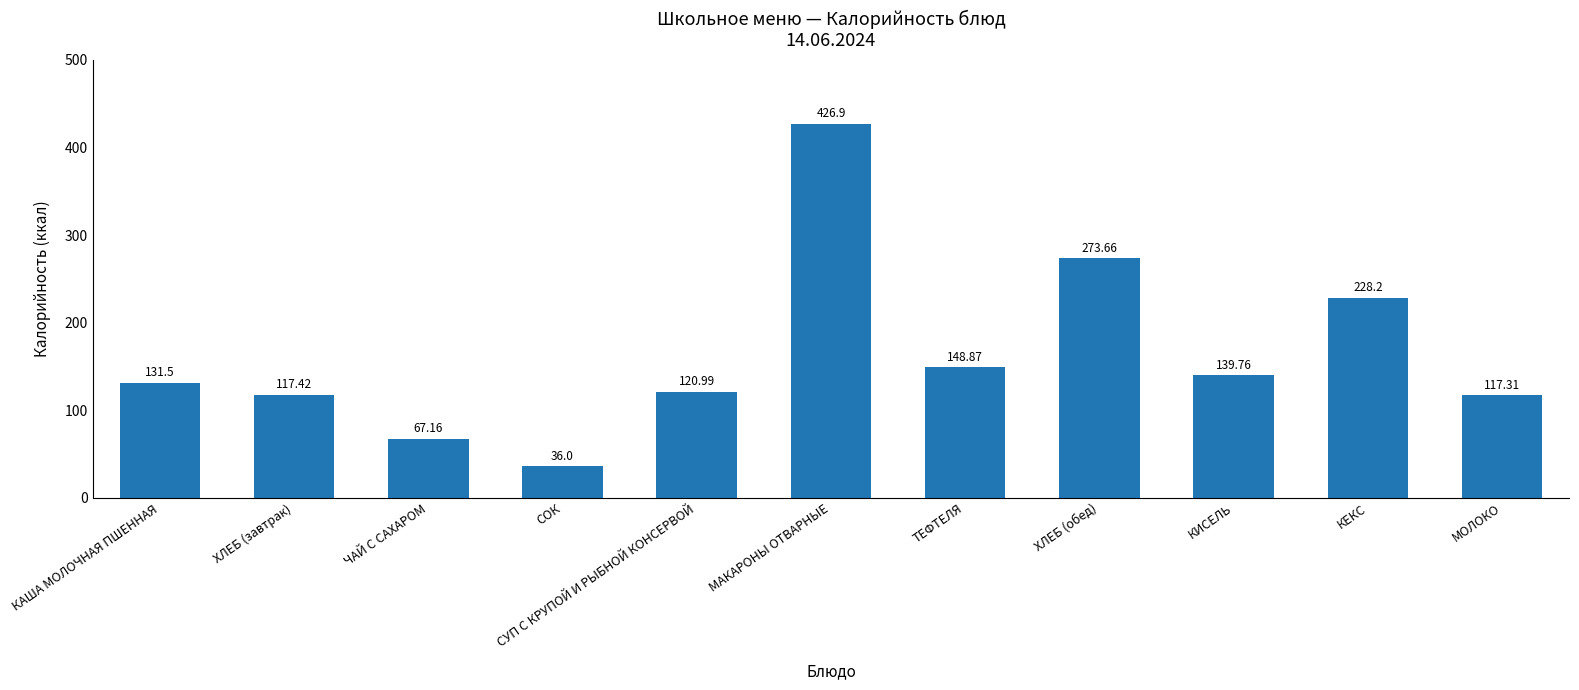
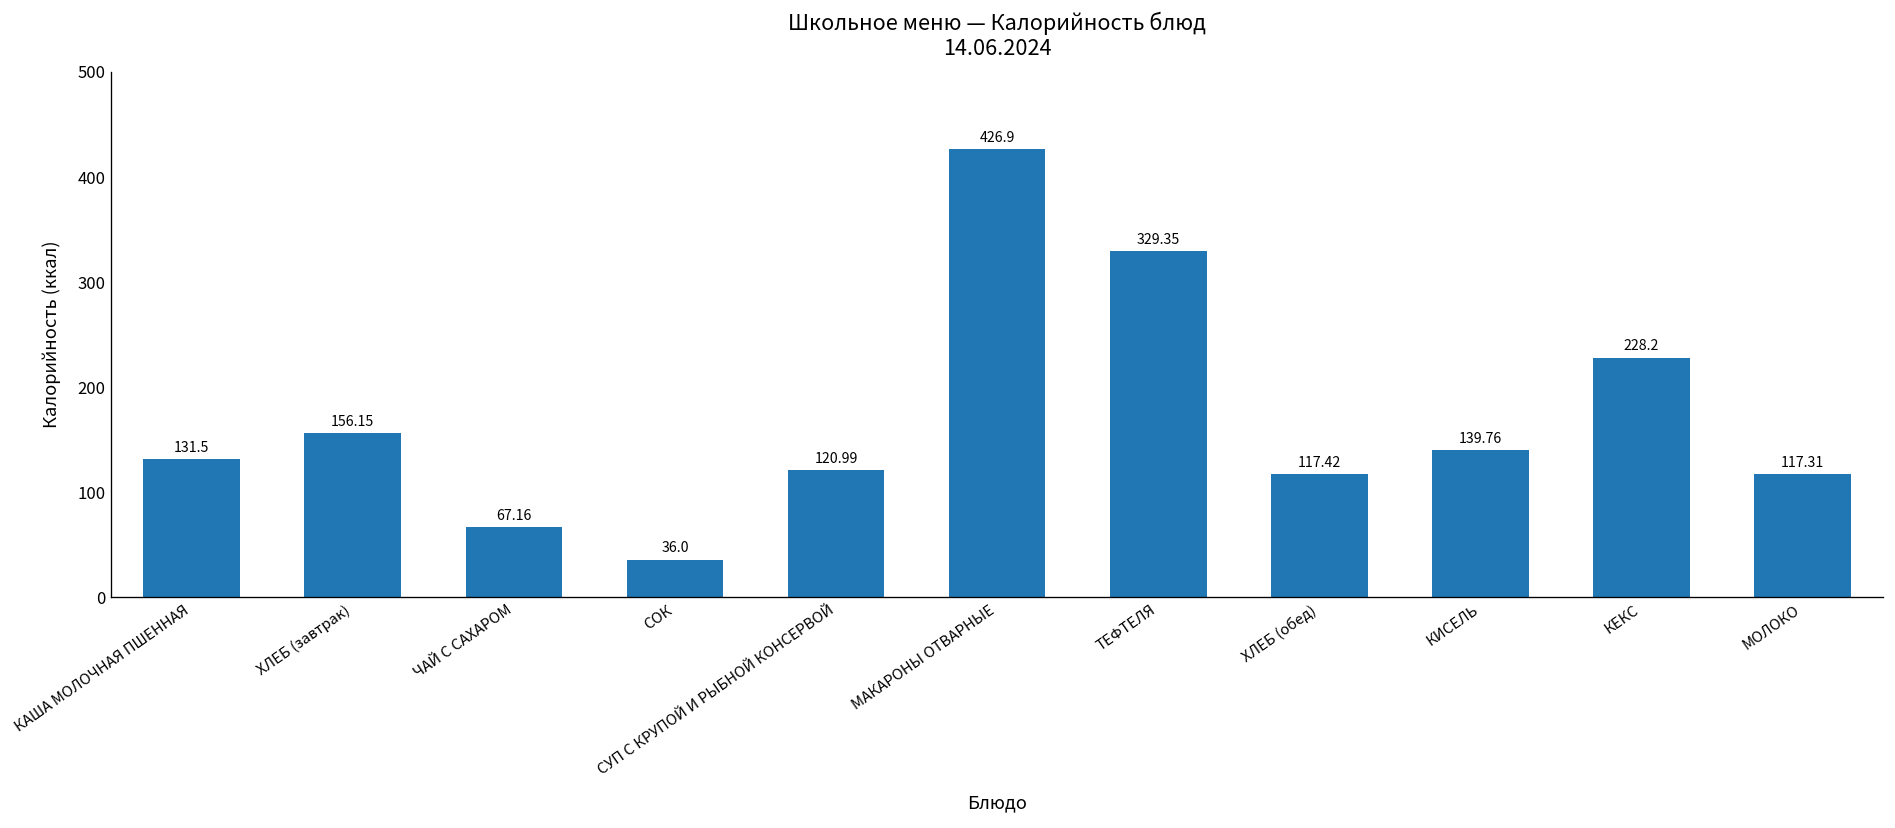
ХЛЕБ (завтрак): 117.42 -> 156.15
ТЕФТЕЛЯ: 148.87 -> 329.35
ХЛЕБ (обед): 273.66 -> 117.42
